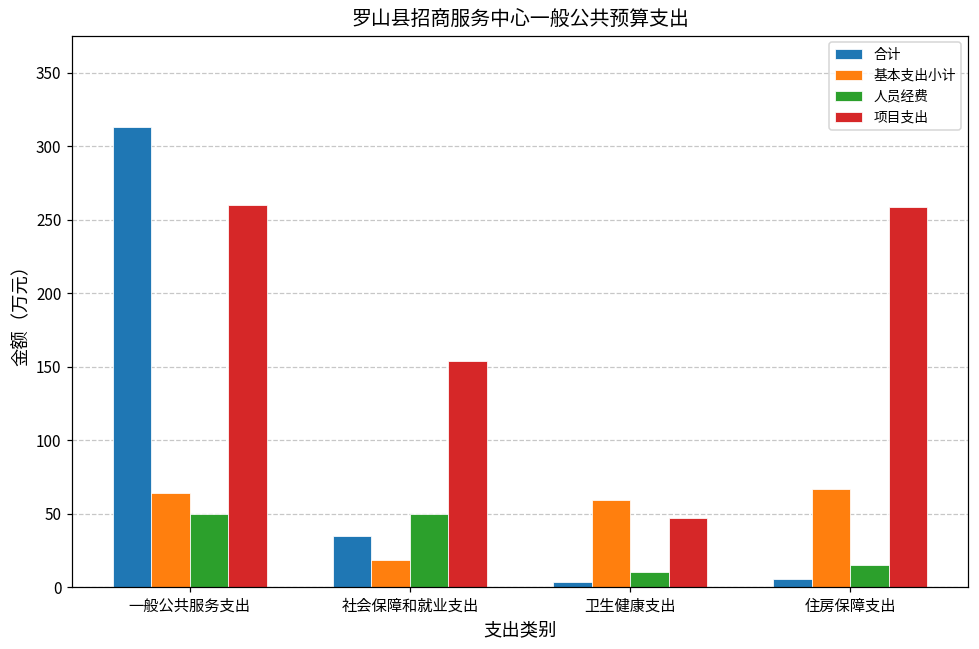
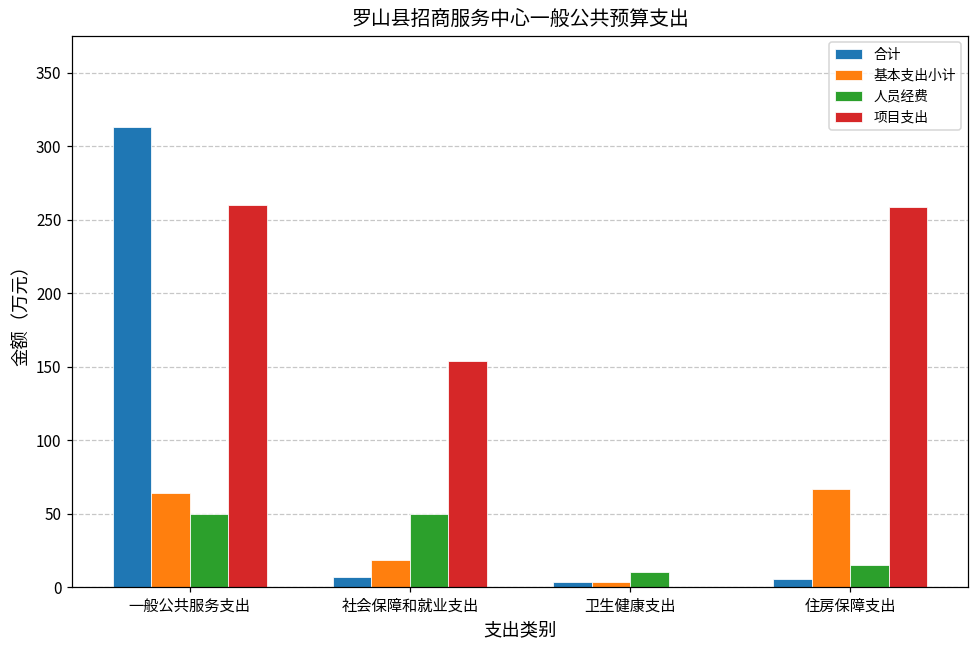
合计, 社会保障和就业支出: 35 -> 7
基本支出小计, 卫生健康支出: 59 -> 4
项目支出, 卫生健康支出: 47 -> 0
